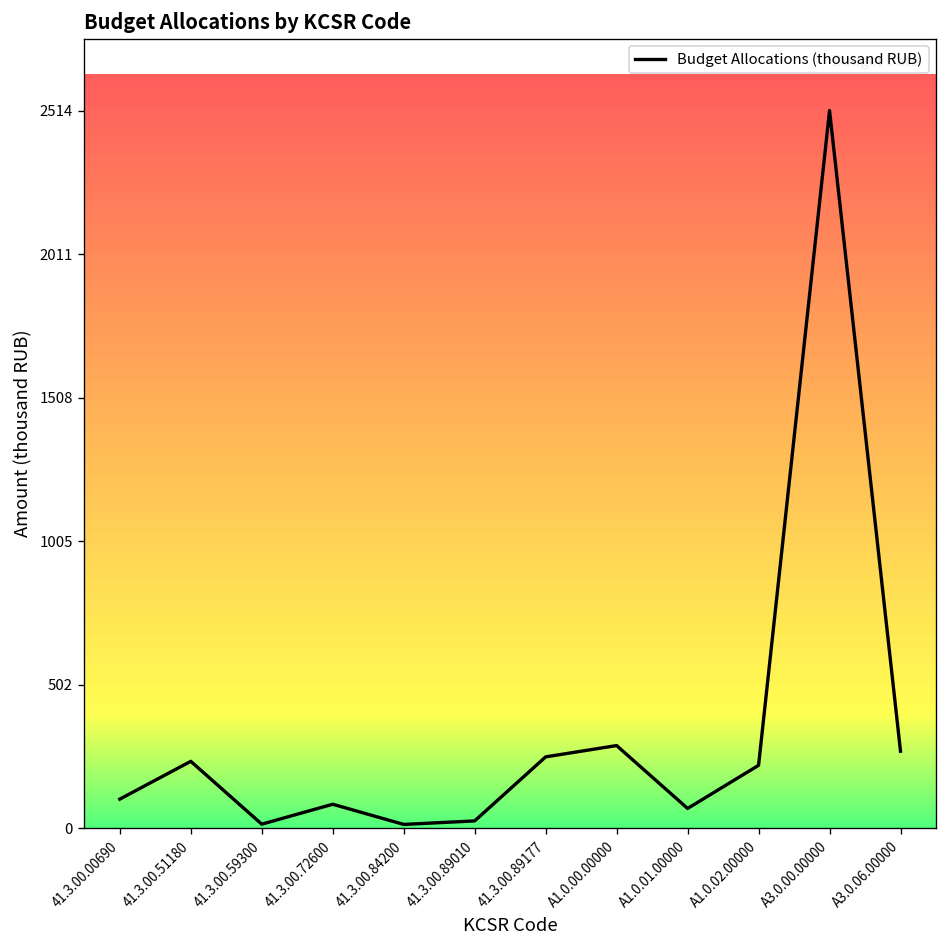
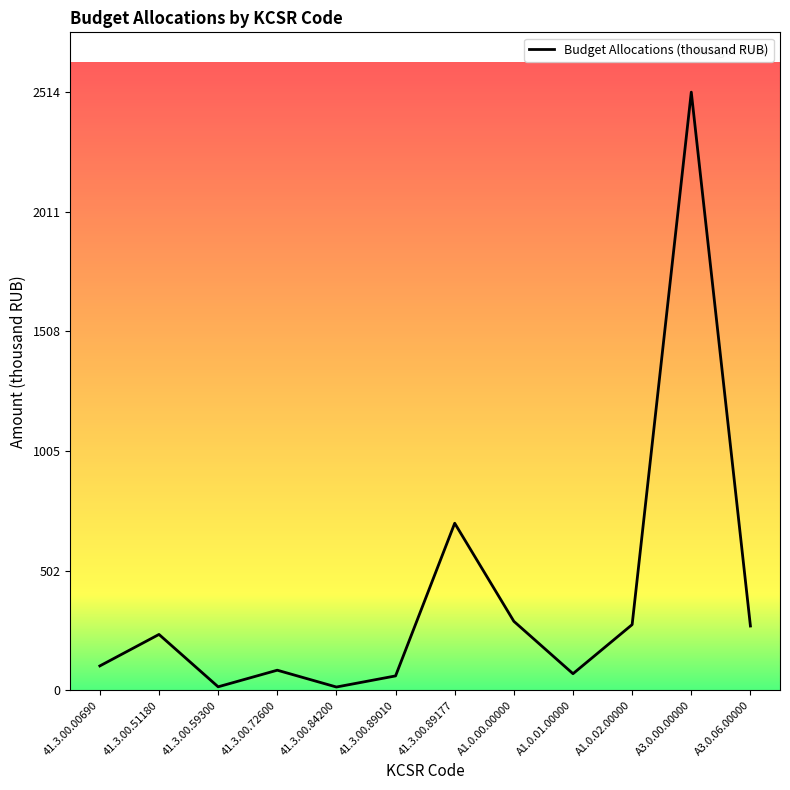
41.3.00.89010: 30 -> 60
41.3.00.89177: 250 -> 700
A1.0.02.00000: 220 -> 280
